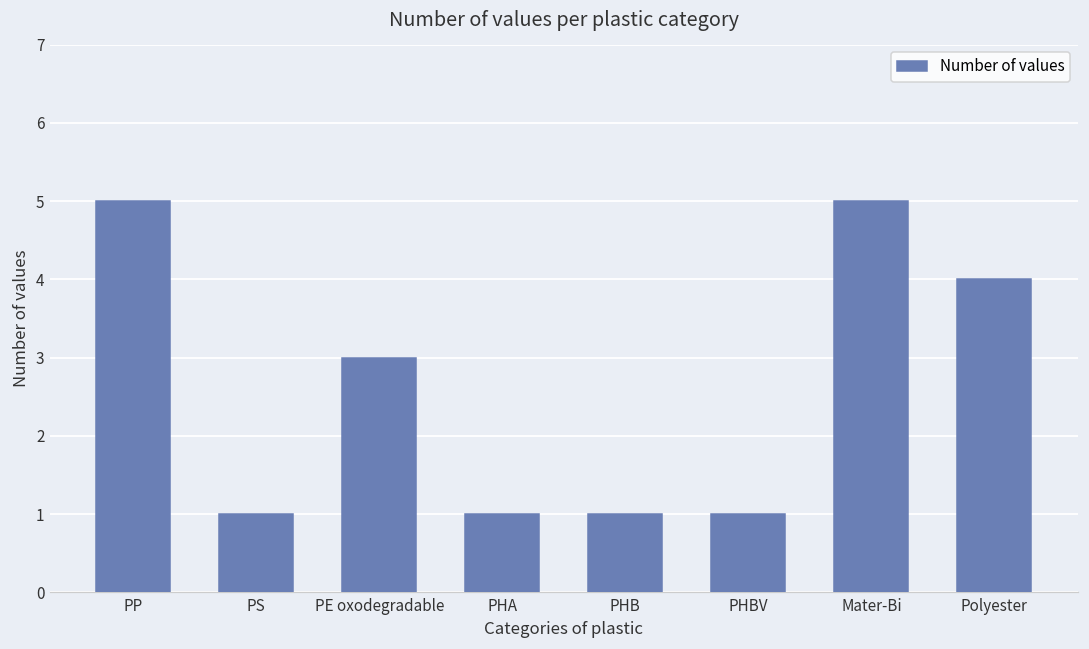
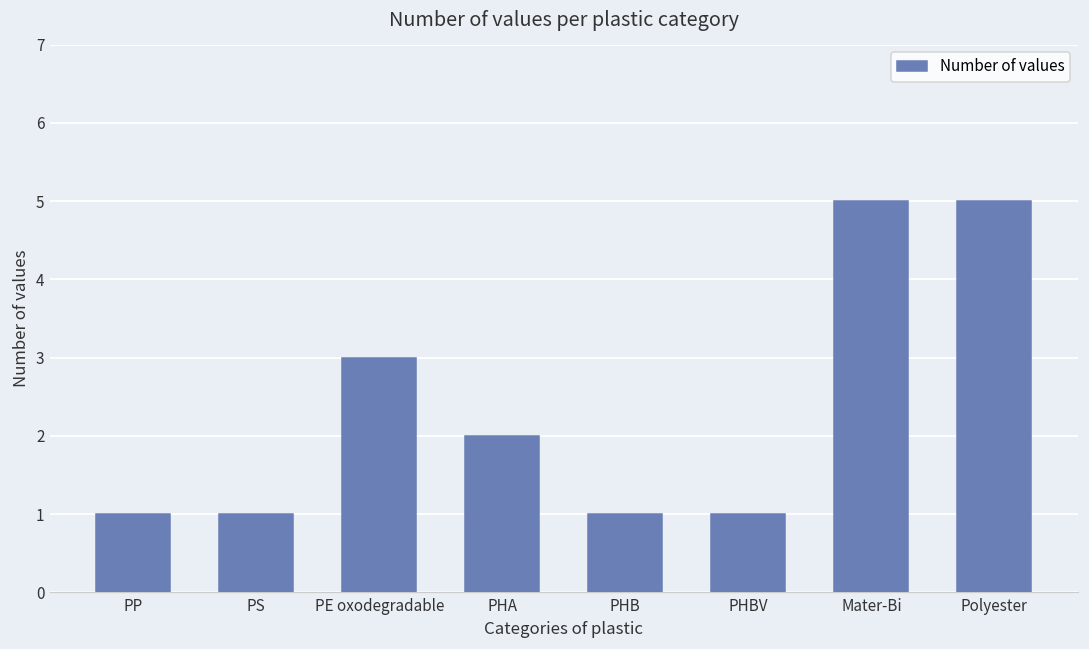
PP: 5 -> 1
PHA: 1 -> 2
Polyester: 4 -> 5
